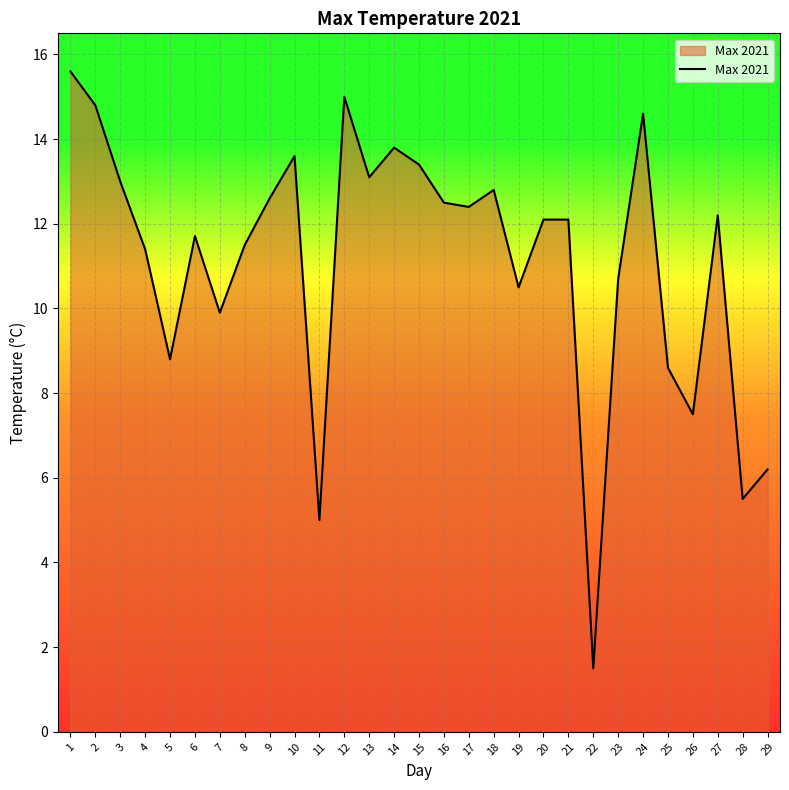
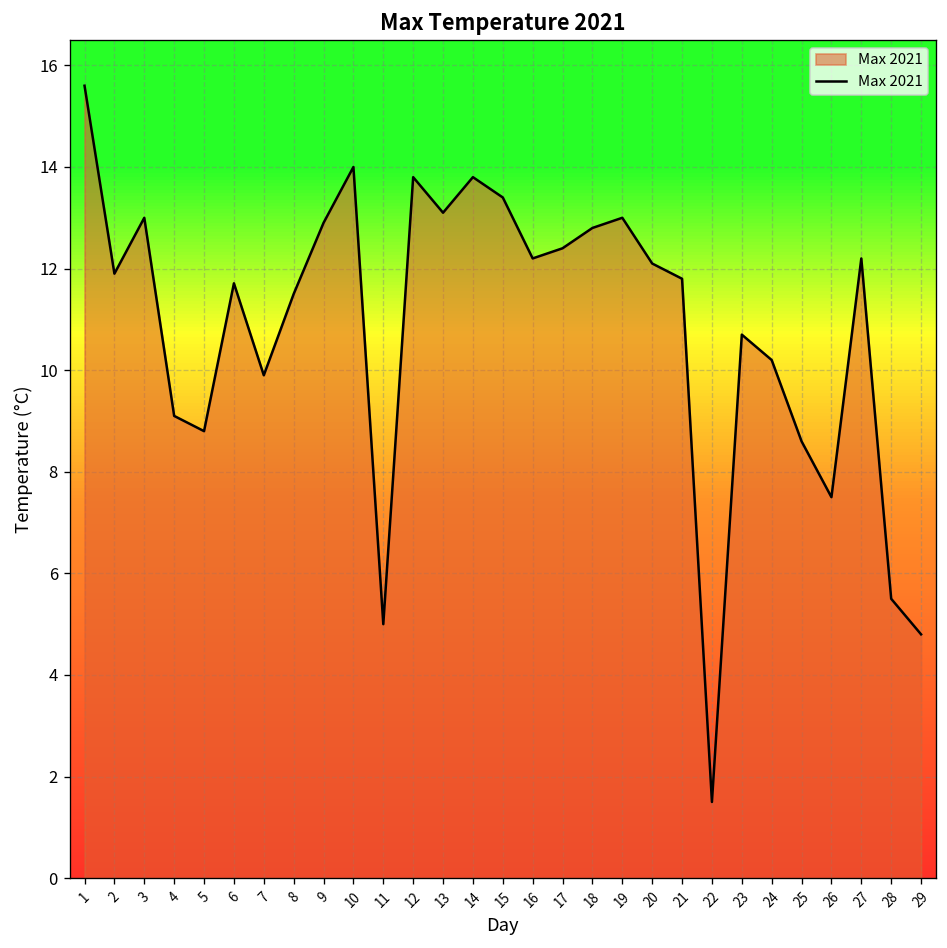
2: 14.8 -> 11.9
4: 11.4 -> 9.1
9: 12.6 -> 12.9
10: 13.6 -> 14.0
12: 15.0 -> 13.8
16: 12.5 -> 12.2
19: 10.5 -> 13.0
21: 12.1 -> 11.8
24: 14.6 -> 10.2
29: 6.2 -> 4.8
